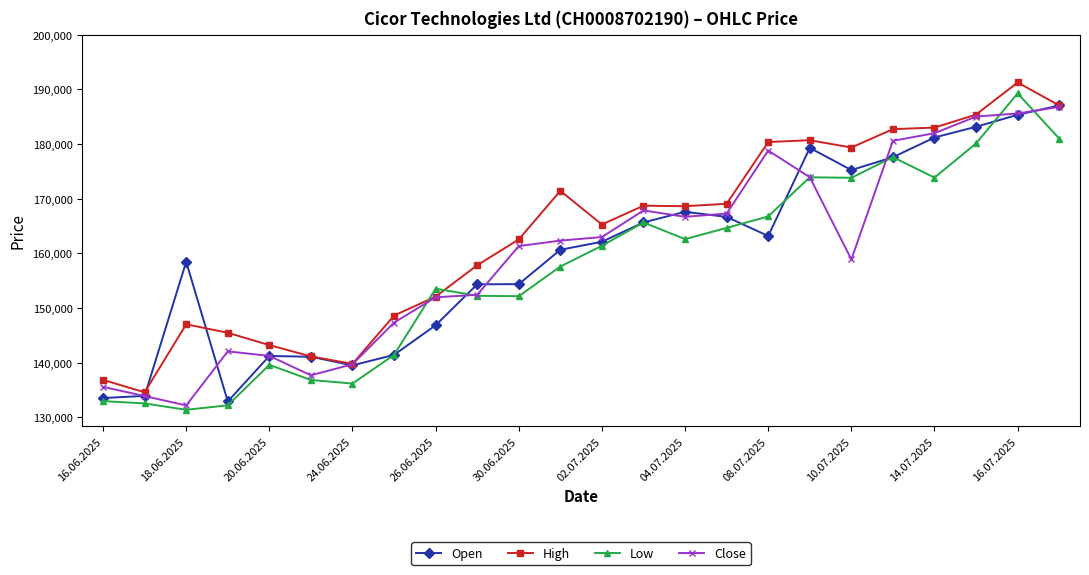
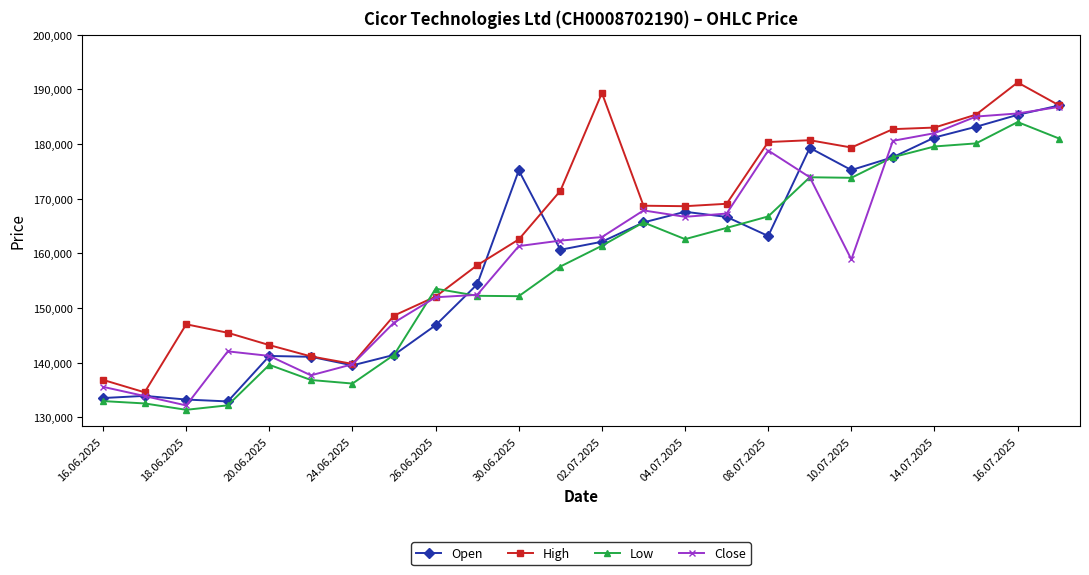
Open, 18.06.2025: 158,000 -> 133,000
Open, 30.06.2025: 154,000 -> 175,000
High, 02.07.2025: 165,000 -> 189,000
Low, 14.07.2025: 174,000 -> 180,000
Low, 16.07.2025: 189,000 -> 184,000
